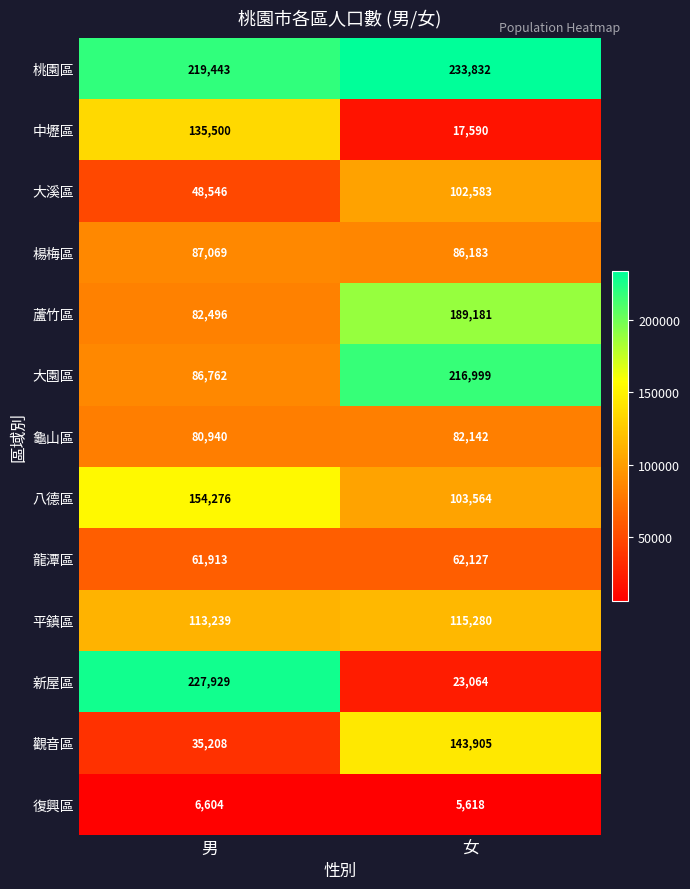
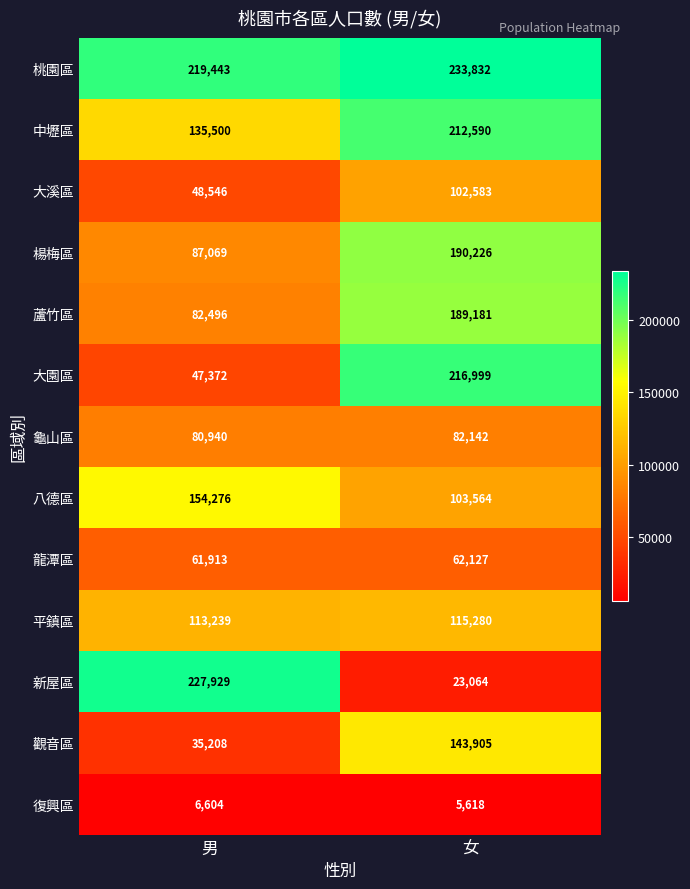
中壢區, 女: 17,590 -> 212,590
楊梅區, 女: 86,183 -> 190,226
大園區, 男: 86,762 -> 47,372
